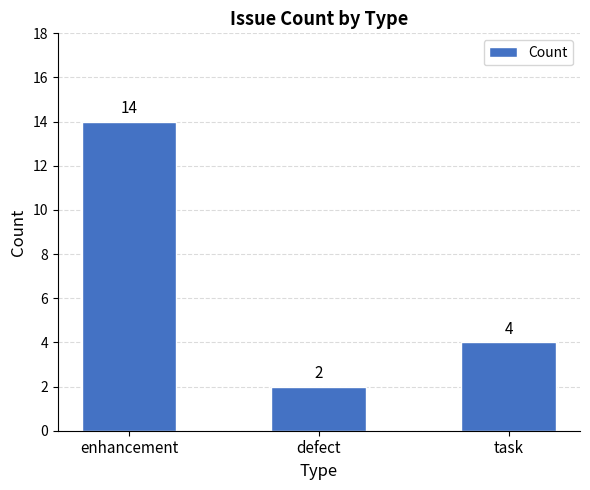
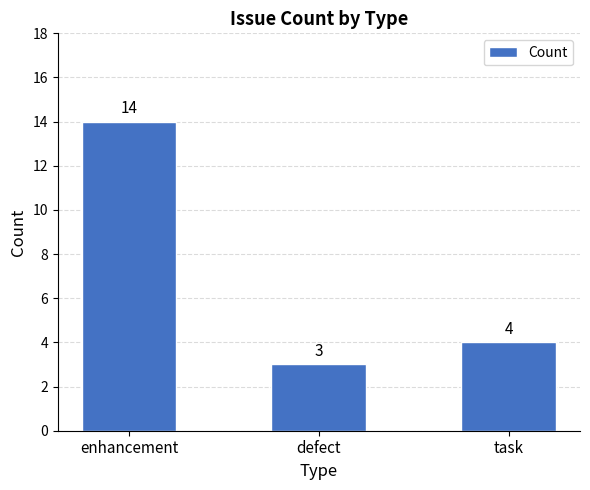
defect: 2 -> 3
